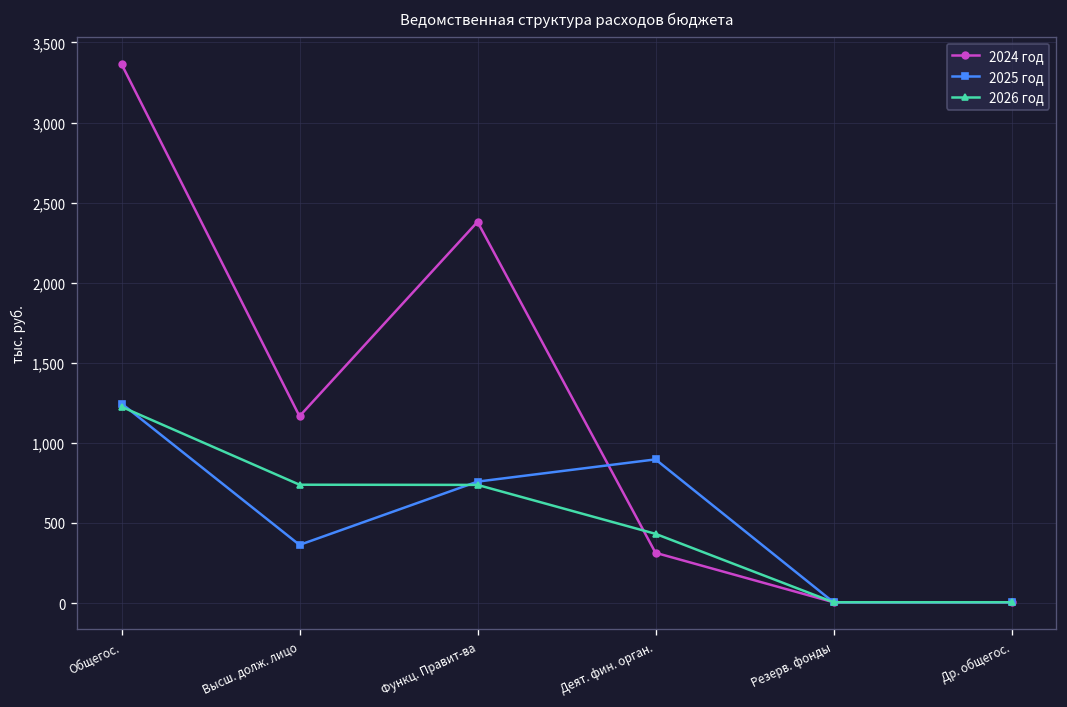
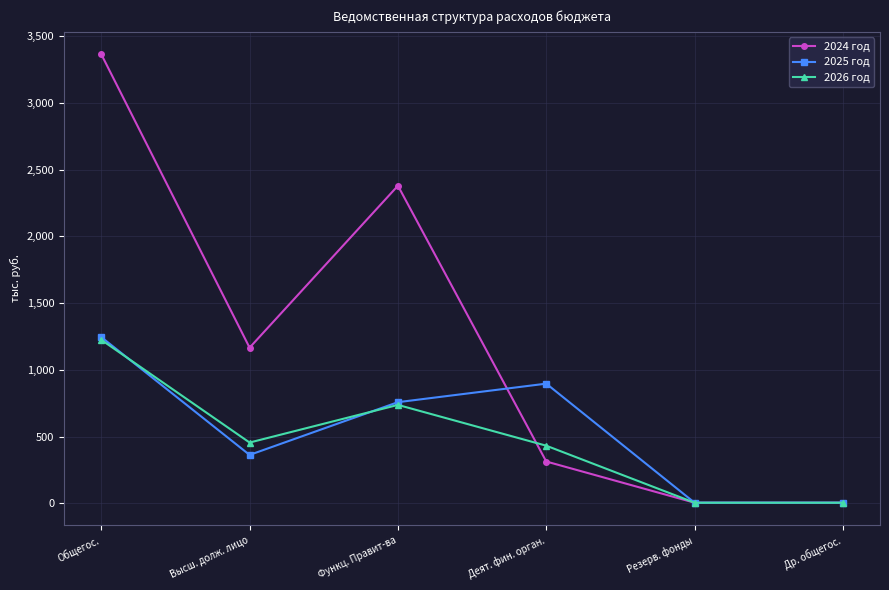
2026 год, Высш. долж. лицо: 740 -> 460
